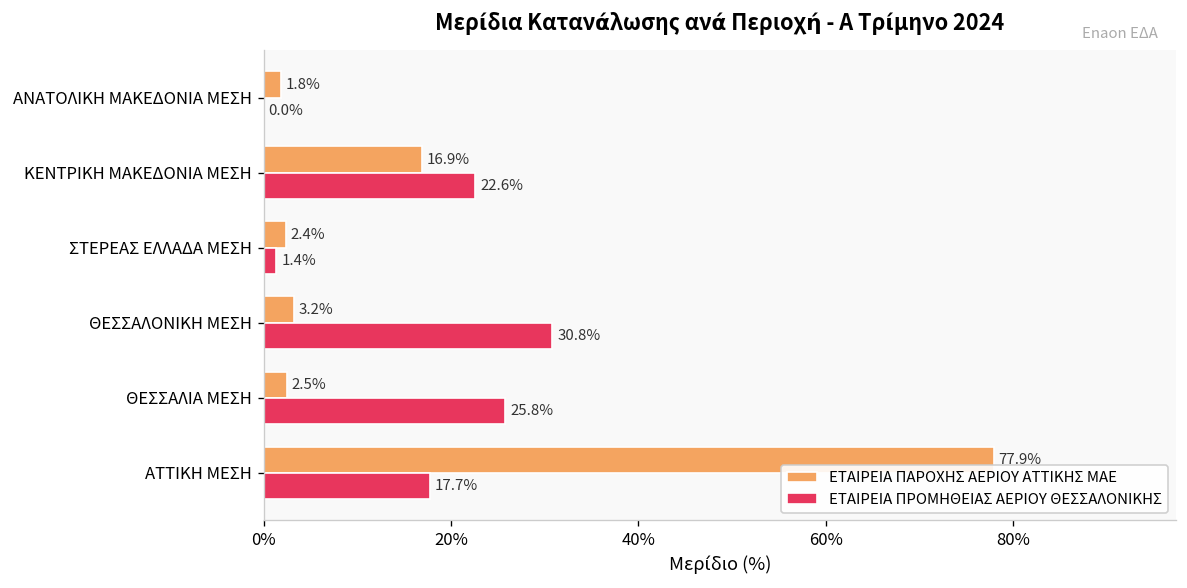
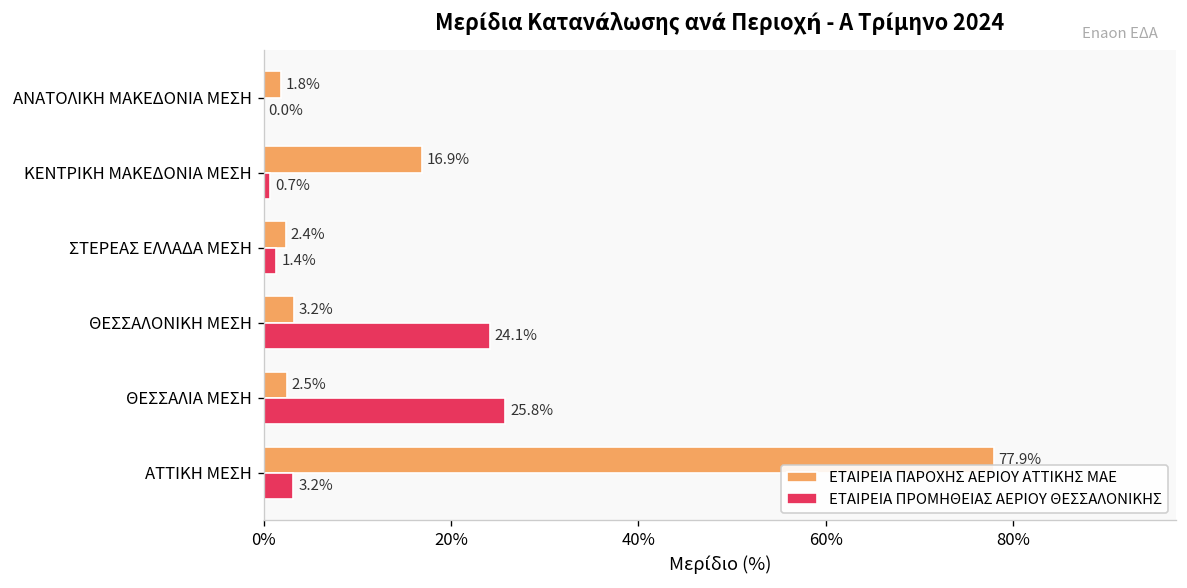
ΕΤΑΙΡΕΙΑ ΠΡΟΜΗΘΕΙΑΣ ΑΕΡΙΟΥ ΘΕΣΣΑΛΟΝΙΚΗΣ, ΚΕΝΤΡΙΚΗ ΜΑΚΕΔΟΝΙΑ ΜΕΣΗ: 22.6% -> 0.7%
ΕΤΑΙΡΕΙΑ ΠΡΟΜΗΘΕΙΑΣ ΑΕΡΙΟΥ ΘΕΣΣΑΛΟΝΙΚΗΣ, ΘΕΣΣΑΛΟΝΙΚΗ ΜΕΣΗ: 30.8% -> 24.1%
ΕΤΑΙΡΕΙΑ ΠΡΟΜΗΘΕΙΑΣ ΑΕΡΙΟΥ ΘΕΣΣΑΛΟΝΙΚΗΣ, ΑΤΤΙΚΗ ΜΕΣΗ: 17.7% -> 3.2%
